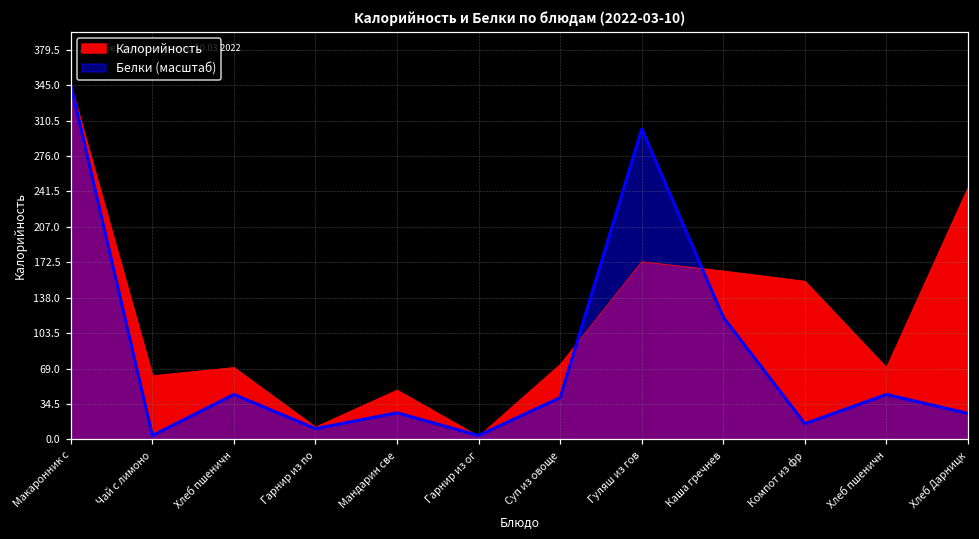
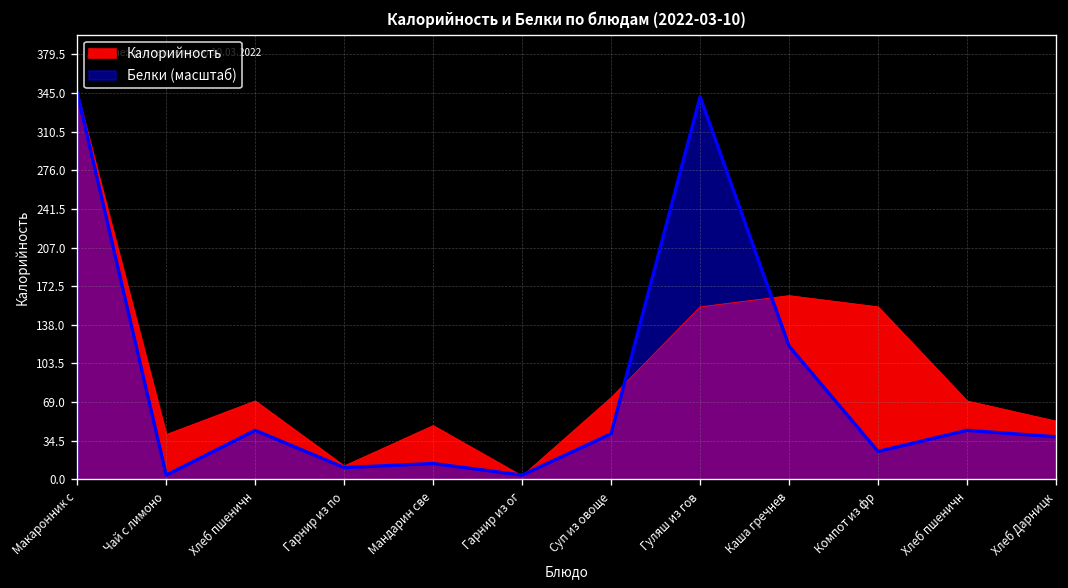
Калорийность, Чай с лимоно: 60 -> 40
Белки (масштаб), Мандарин све: 30 -> 10
Калорийность, Гуляш из гов: 170 -> 150
Белки (масштаб), Гуляш из гов: 300 -> 340
Белки (масштаб), Компот из фр: 15 -> 25
Калорийность, Хлеб Дарницк: 250 -> 50
Белки (масштаб), Хлеб Дарницк: 30 -> 40
